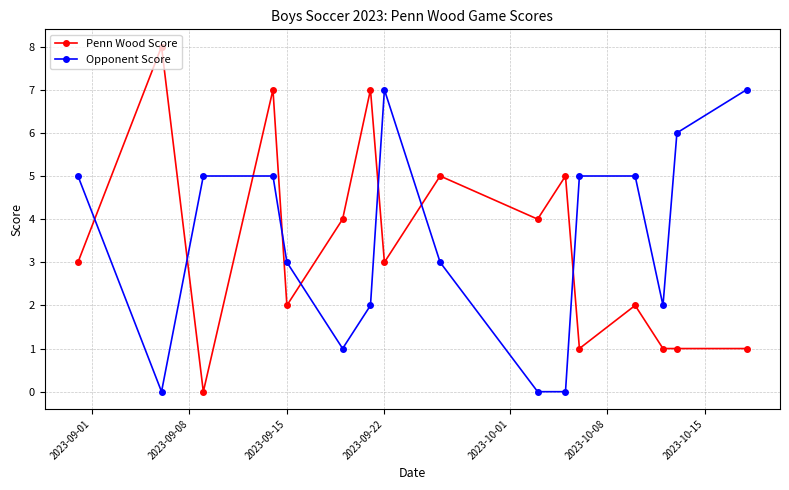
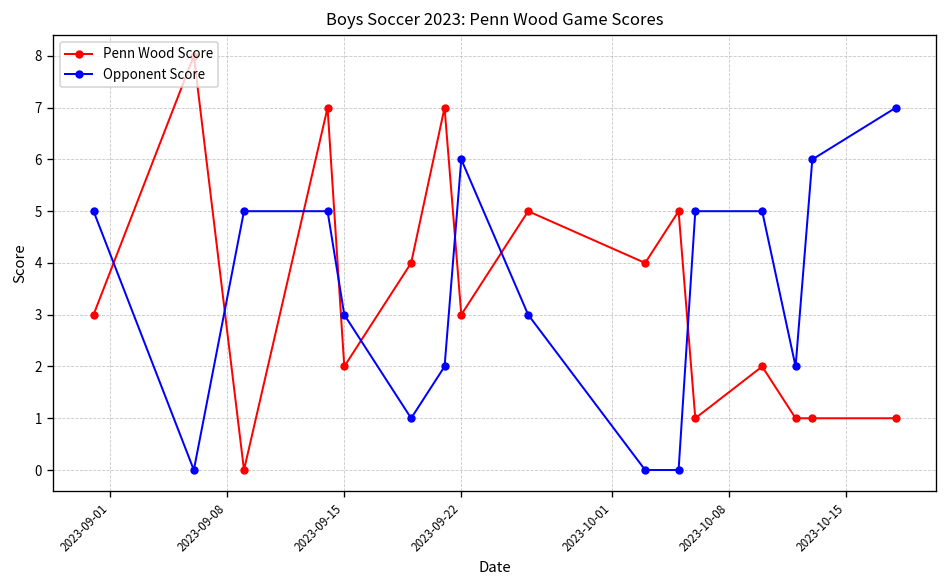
Opponent Score, 2023-09-22: 7 -> 6
